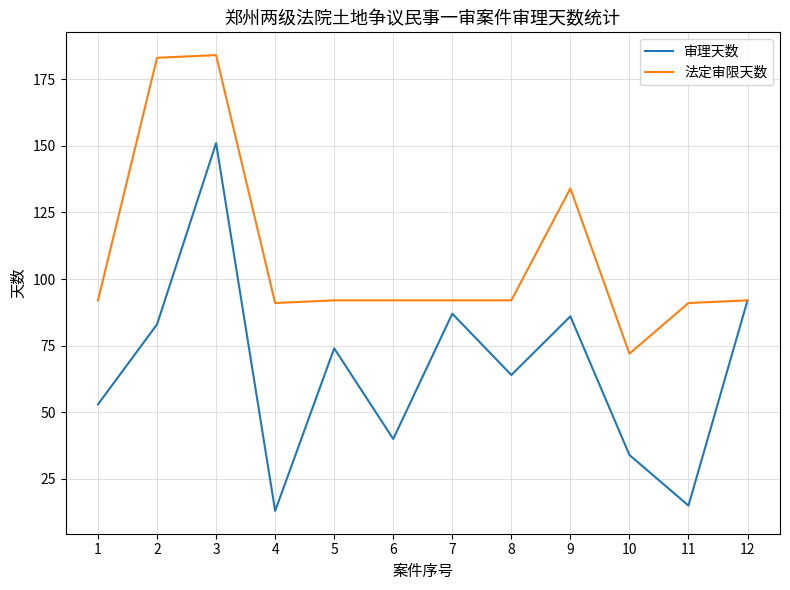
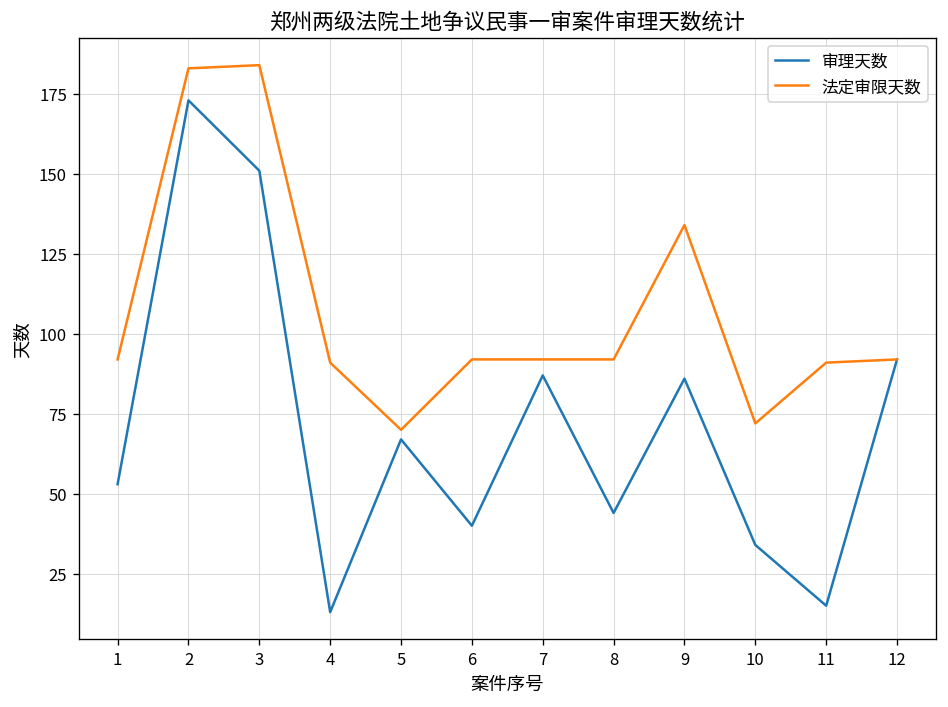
审理天数, 2: 83 -> 173
审理天数, 5: 74 -> 67
法定审限天数, 5: 92 -> 70
审理天数, 8: 64 -> 44
